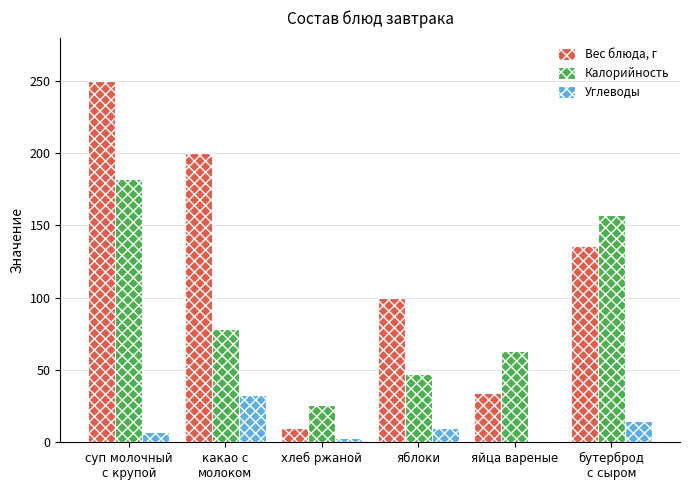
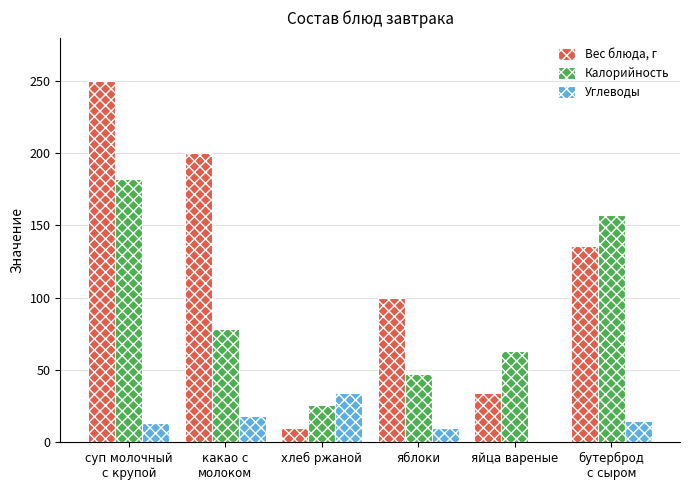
Углеводы, суп молочный с крупой: 7 -> 13
Углеводы, какао с молоком: 33 -> 18
Углеводы, хлеб ржаной: 3 -> 34
